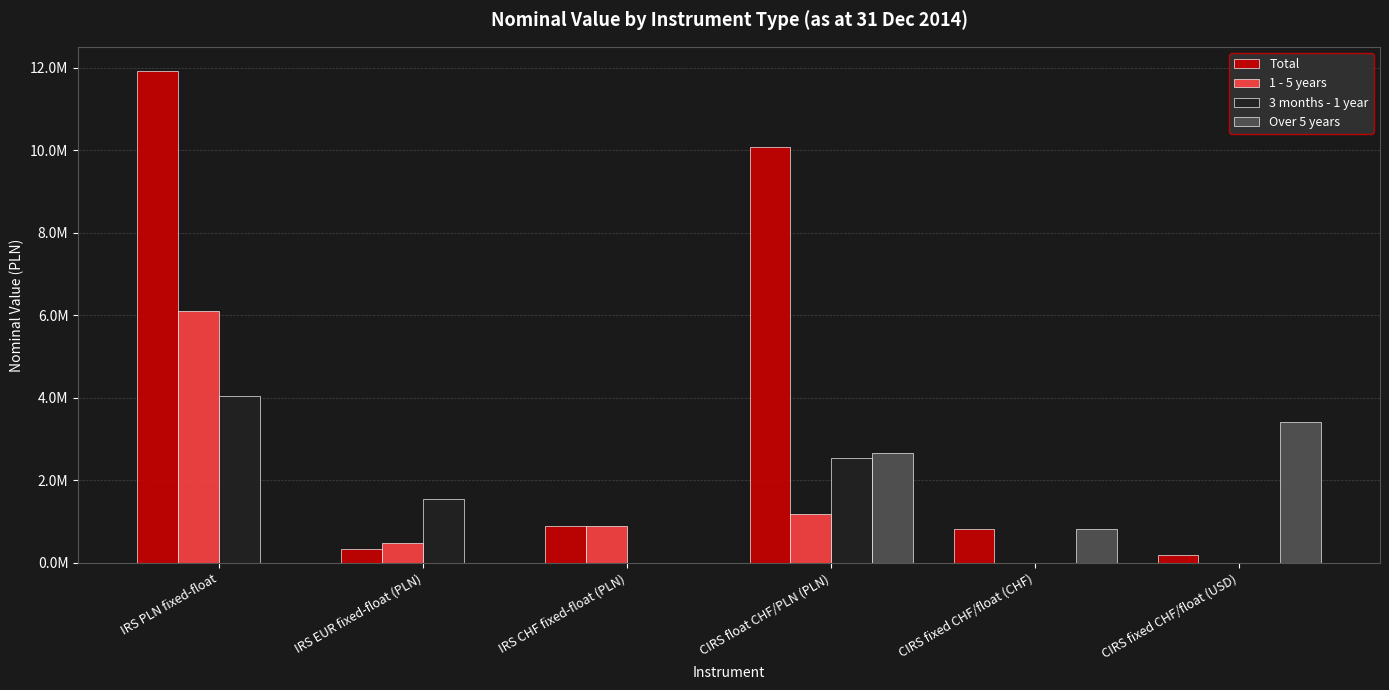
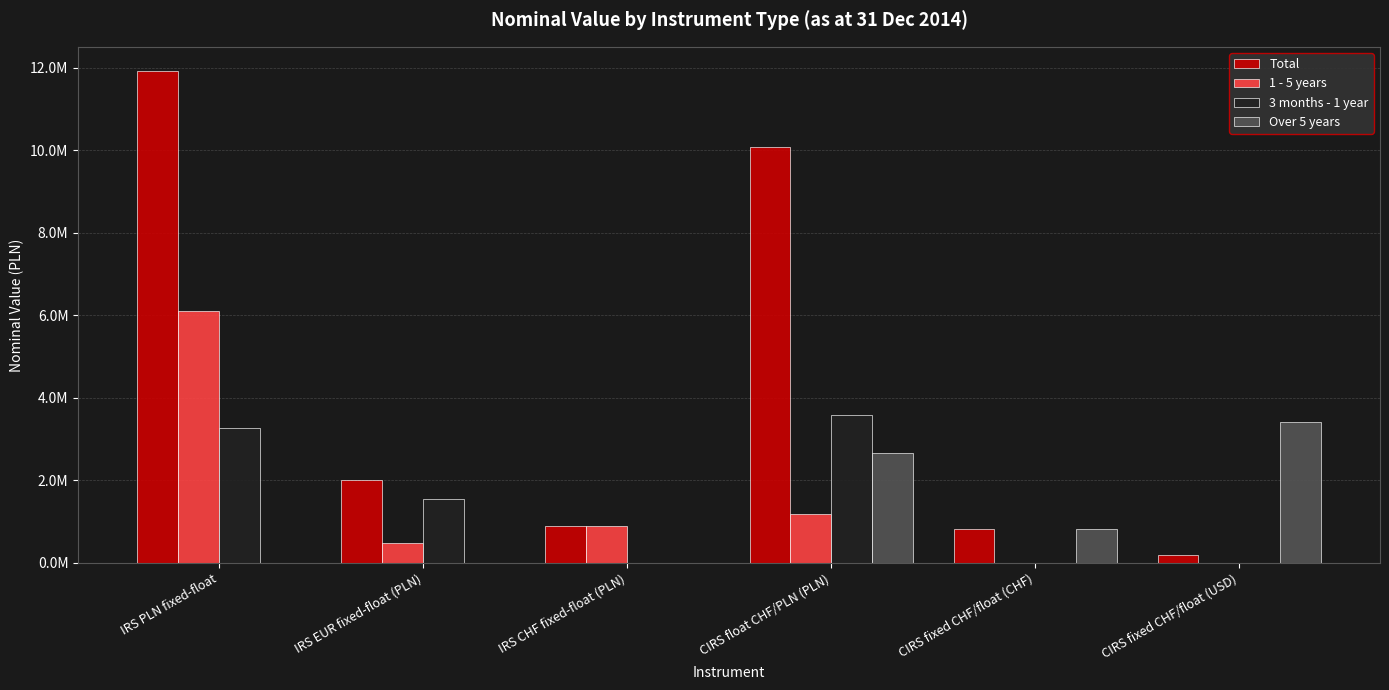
3 months - 1 year, IRS PLN fixed-float: 4000000 -> 3300000
Total, IRS EUR fixed-float (PLN): 300000 -> 2000000
3 months - 1 year, CIRS float CHF/PLN (PLN): 2600000 -> 3600000
